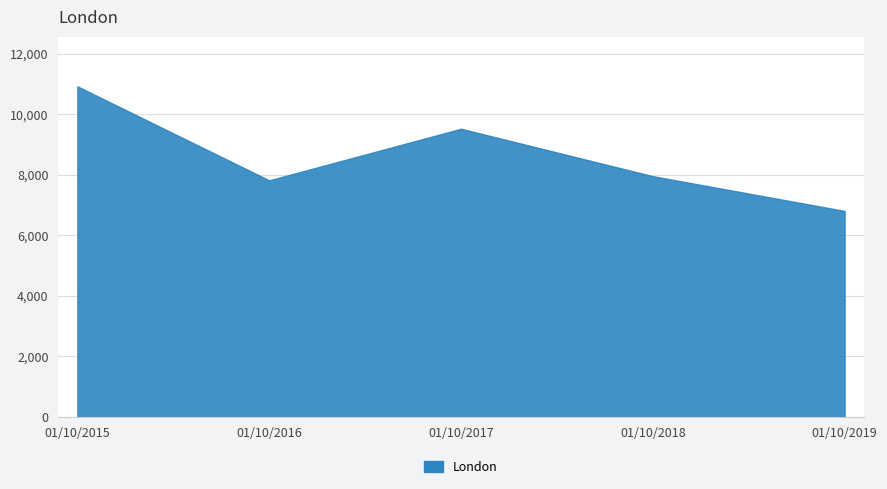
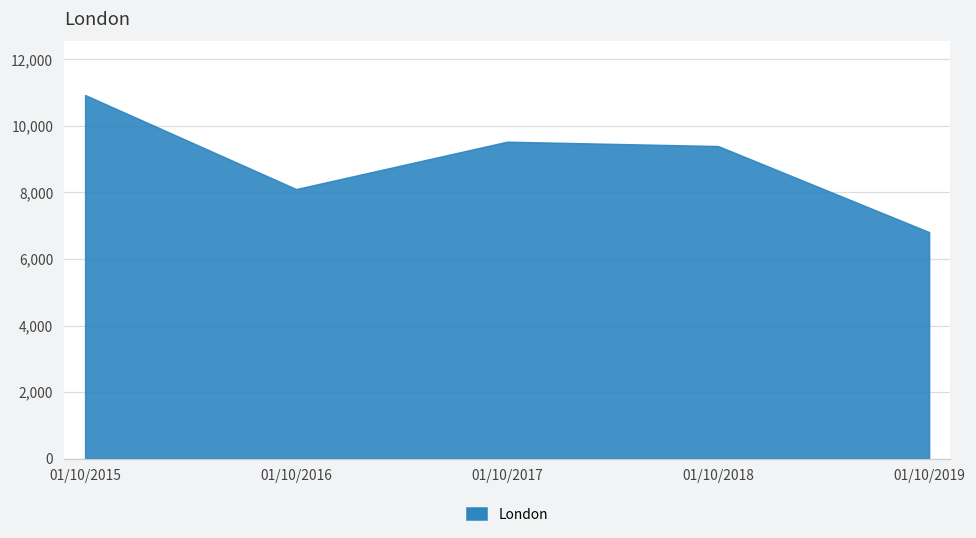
01/10/2016: 7,800 -> 8,100
01/10/2018: 8,000 -> 9,400
